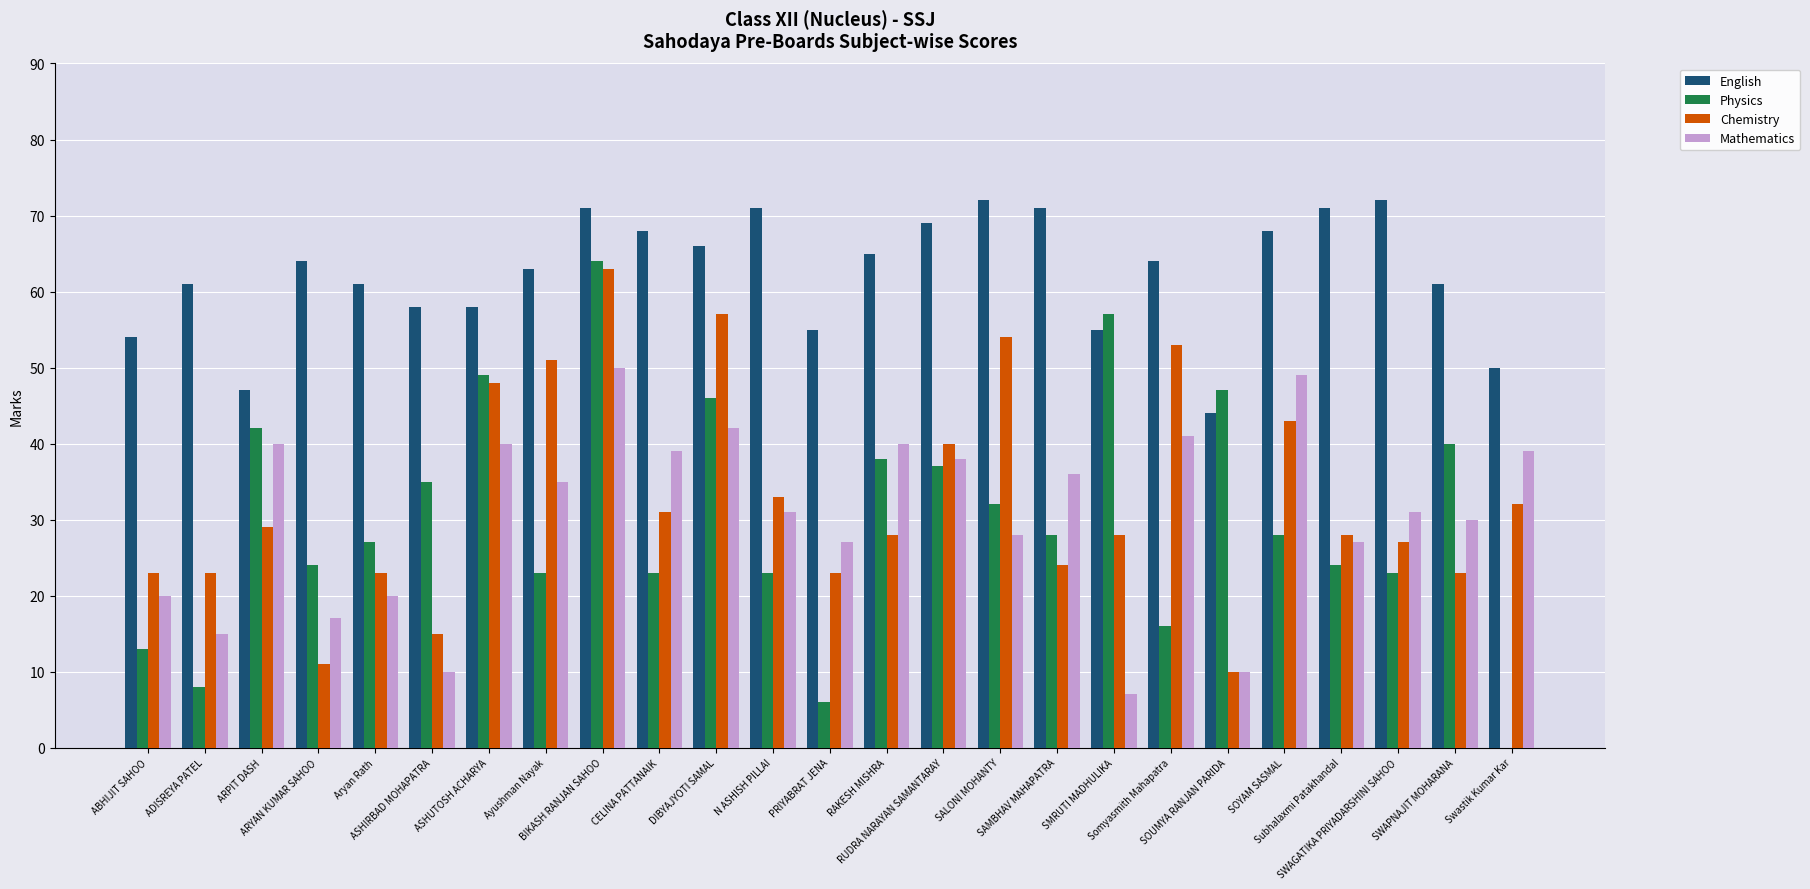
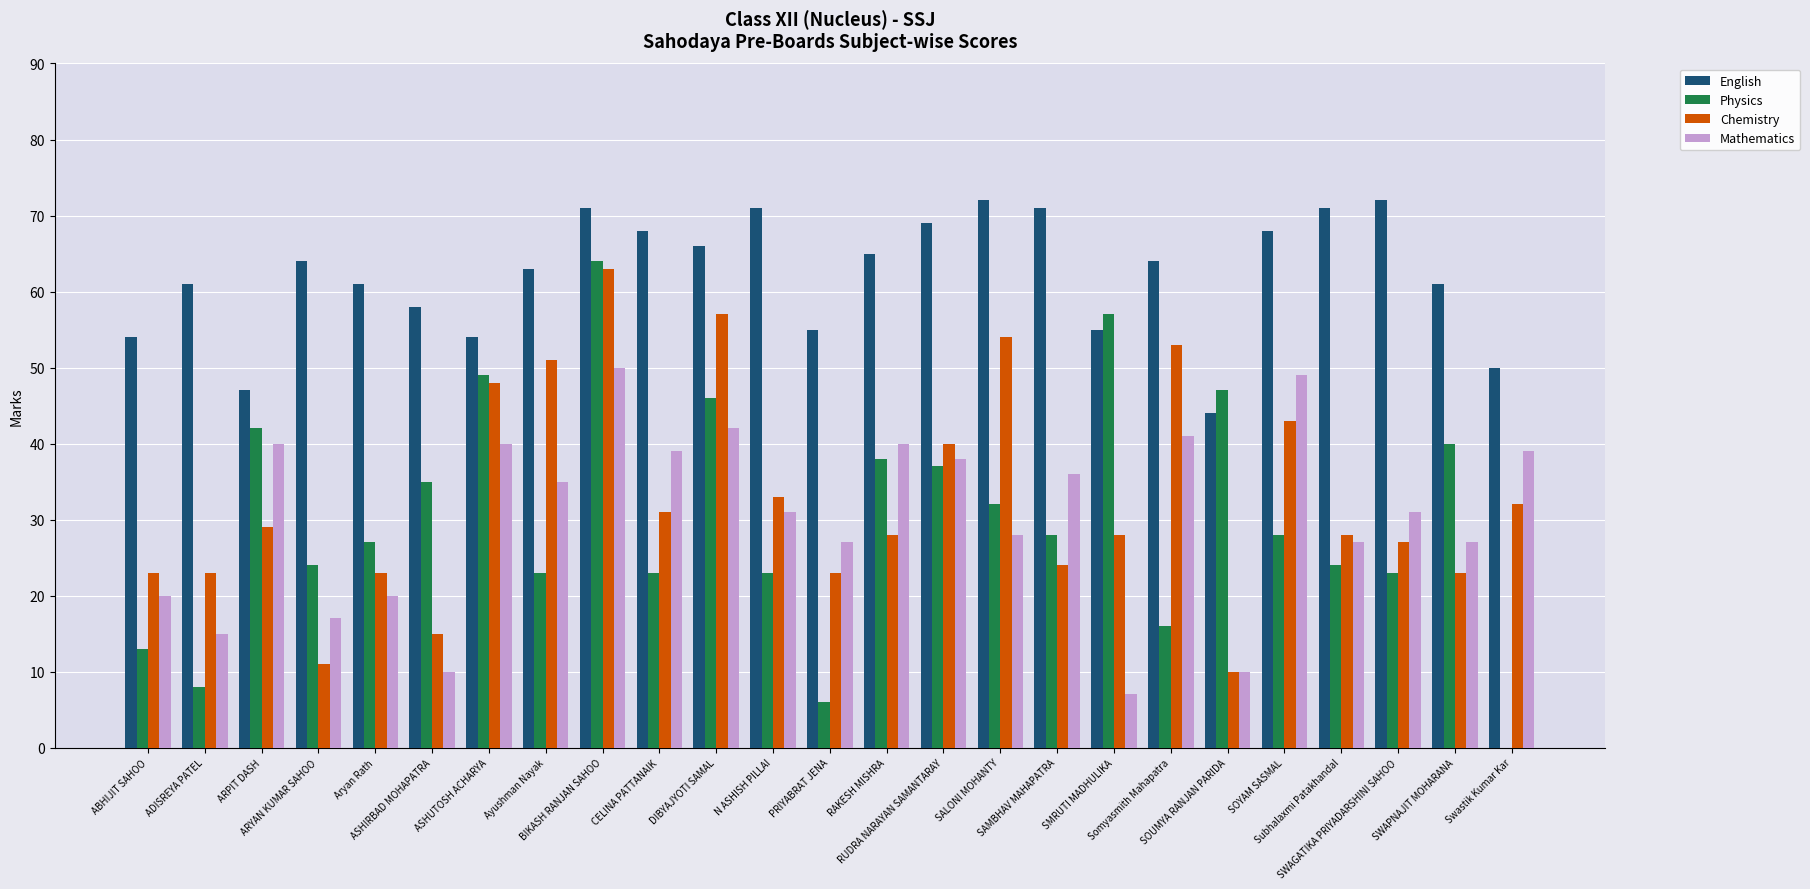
English, ASHUTOSH ACHARYA: 58 -> 54
Mathematics, SWAPNAJIT MOHARANA: 30 -> 27
